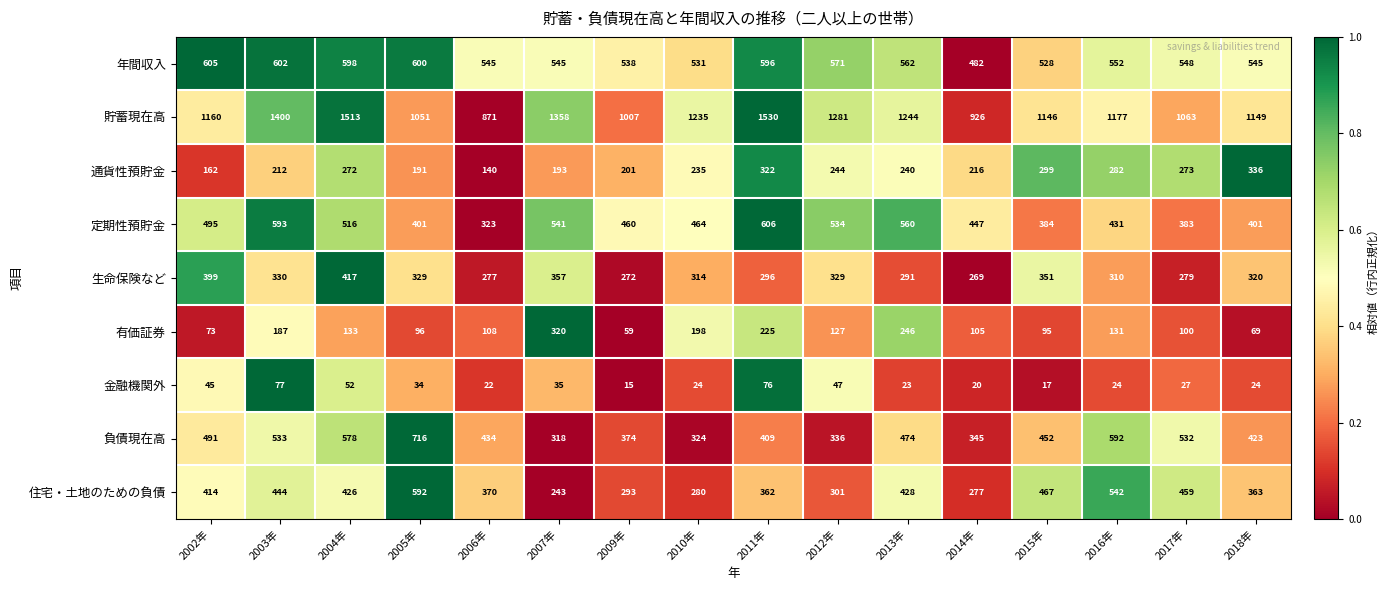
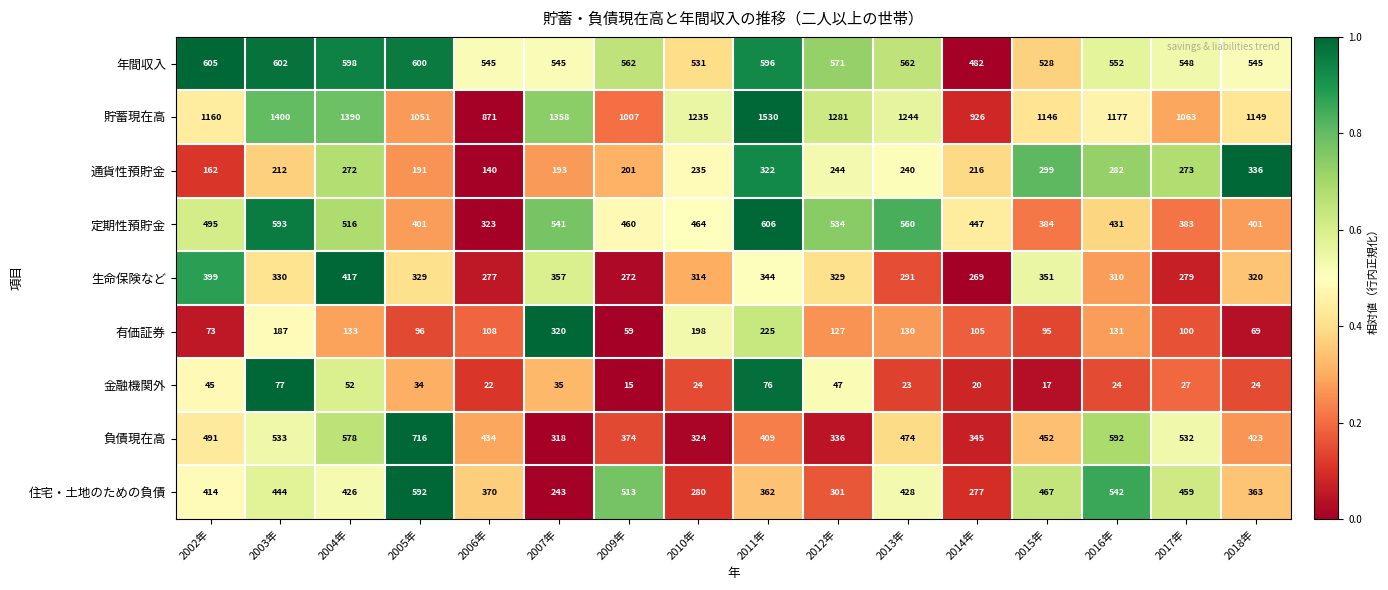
年間収入, 2009年: 538 -> 562
貯蓄現在高, 2004年: 1513 -> 1390
生命保険など, 2011年: 296 -> 344
有価証券, 2013年: 246 -> 130
住宅・土地のための負債, 2009年: 293 -> 513
